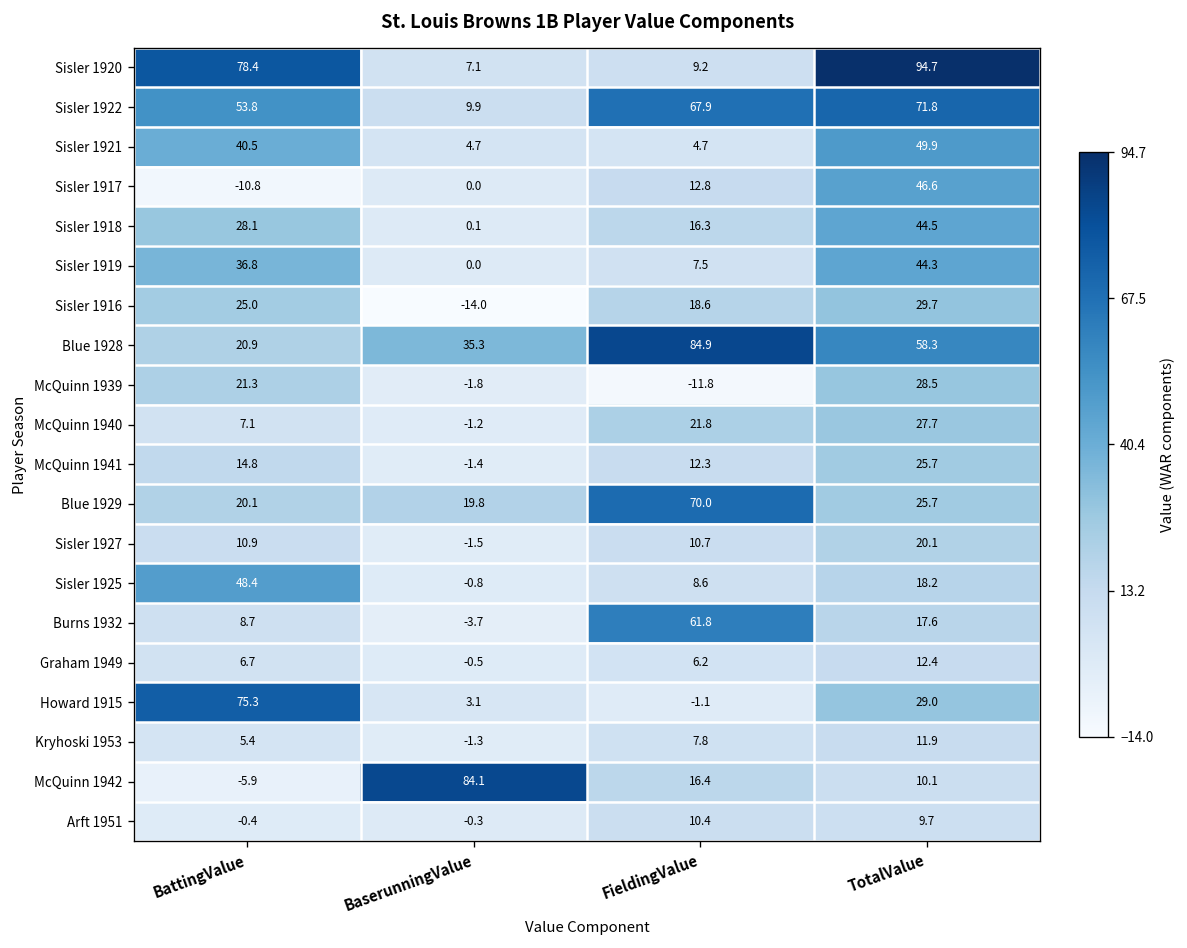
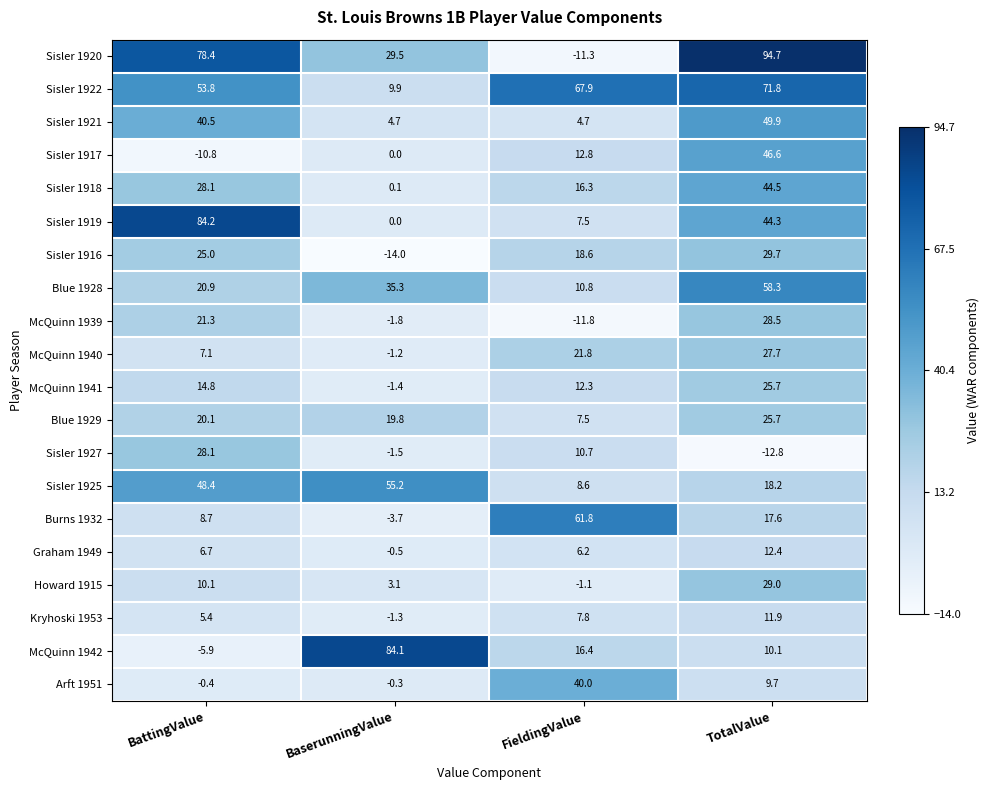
Sisler 1920, BaserunningValue: 7.1 -> 29.5
Sisler 1920, FieldingValue: 9.2 -> -11.3
Sisler 1919, BattingValue: 36.8 -> 84.2
Blue 1928, FieldingValue: 84.9 -> 10.8
Blue 1929, FieldingValue: 70.0 -> 7.5
Sisler 1927, BattingValue: 10.9 -> 28.1
Sisler 1927, TotalValue: 20.1 -> -12.8
Sisler 1925, BaserunningValue: -0.8 -> 55.2
Howard 1915, BattingValue: 75.3 -> 10.1
Arft 1951, FieldingValue: 10.4 -> 40.0
